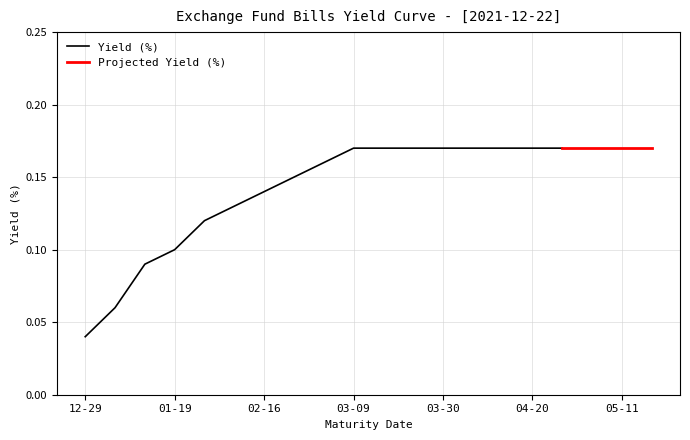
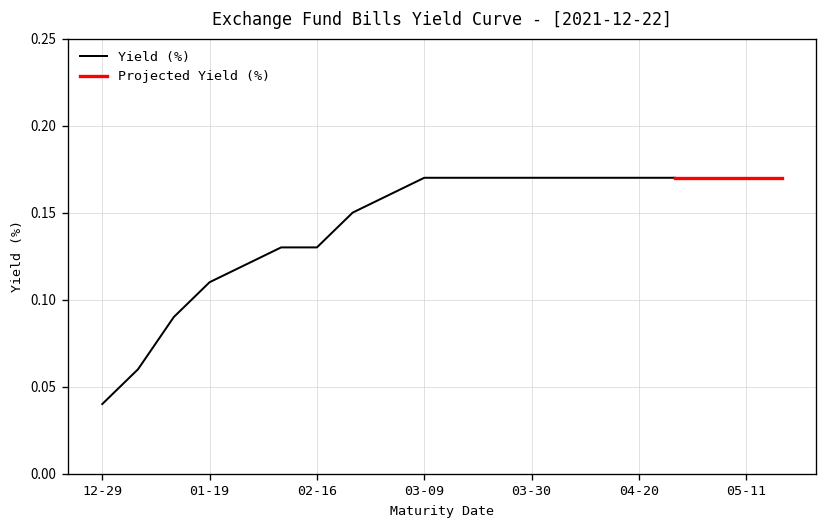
Yield (%), 01-19: 0.10 -> 0.11
Yield (%), 02-16: 0.14 -> 0.13
